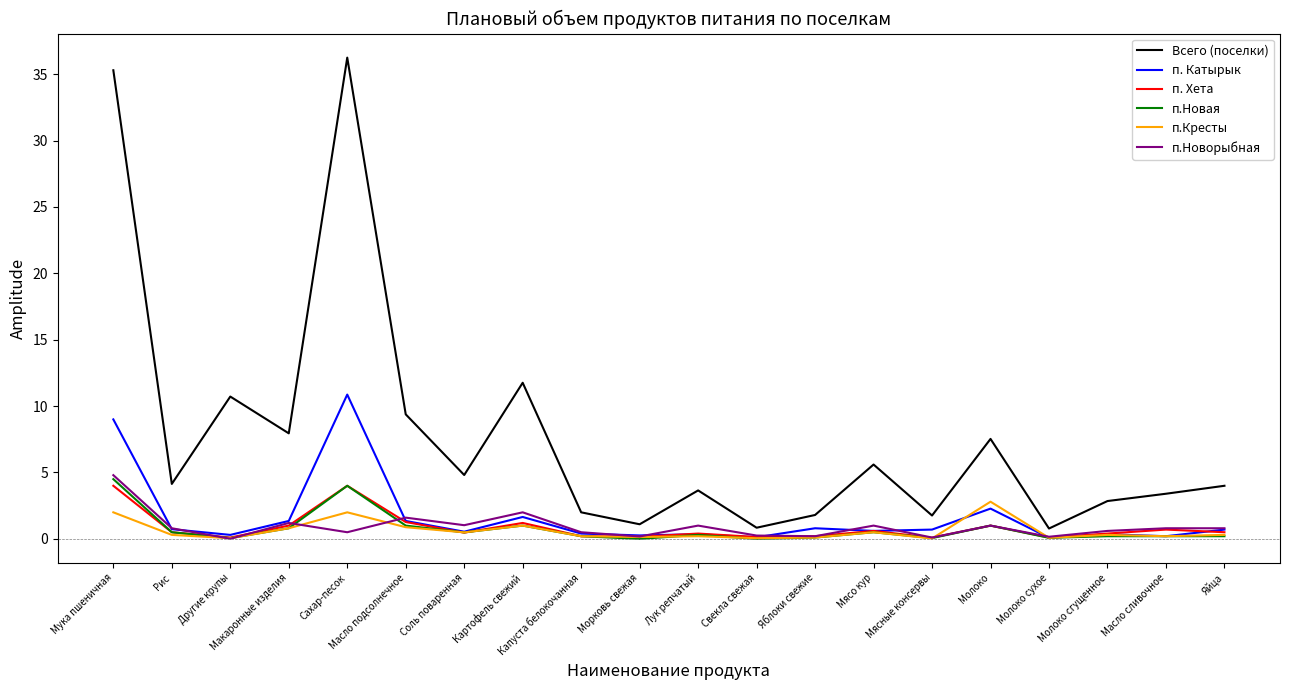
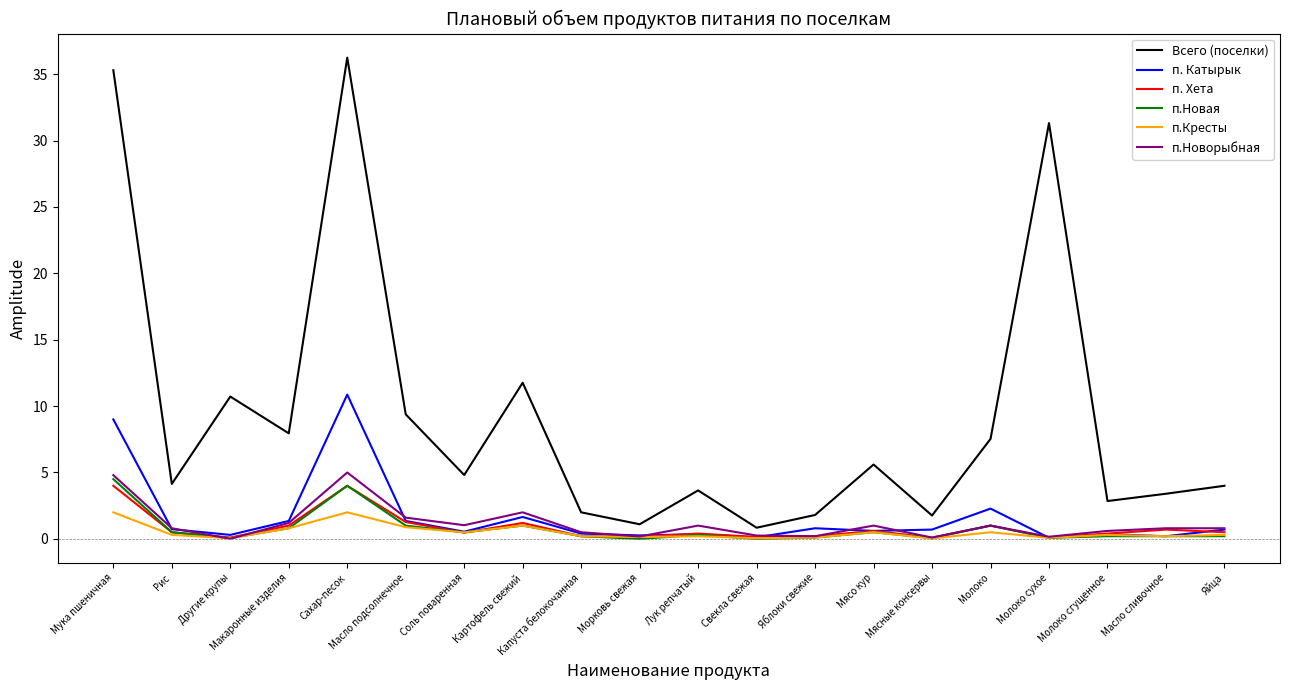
п.Новорыбная, Сахар-песок: 0.5 -> 5.0
п.Кресты, Молоко: 2.8 -> 0.5
Всего (поселки), Молоко сухое: 0.8 -> 31.3
